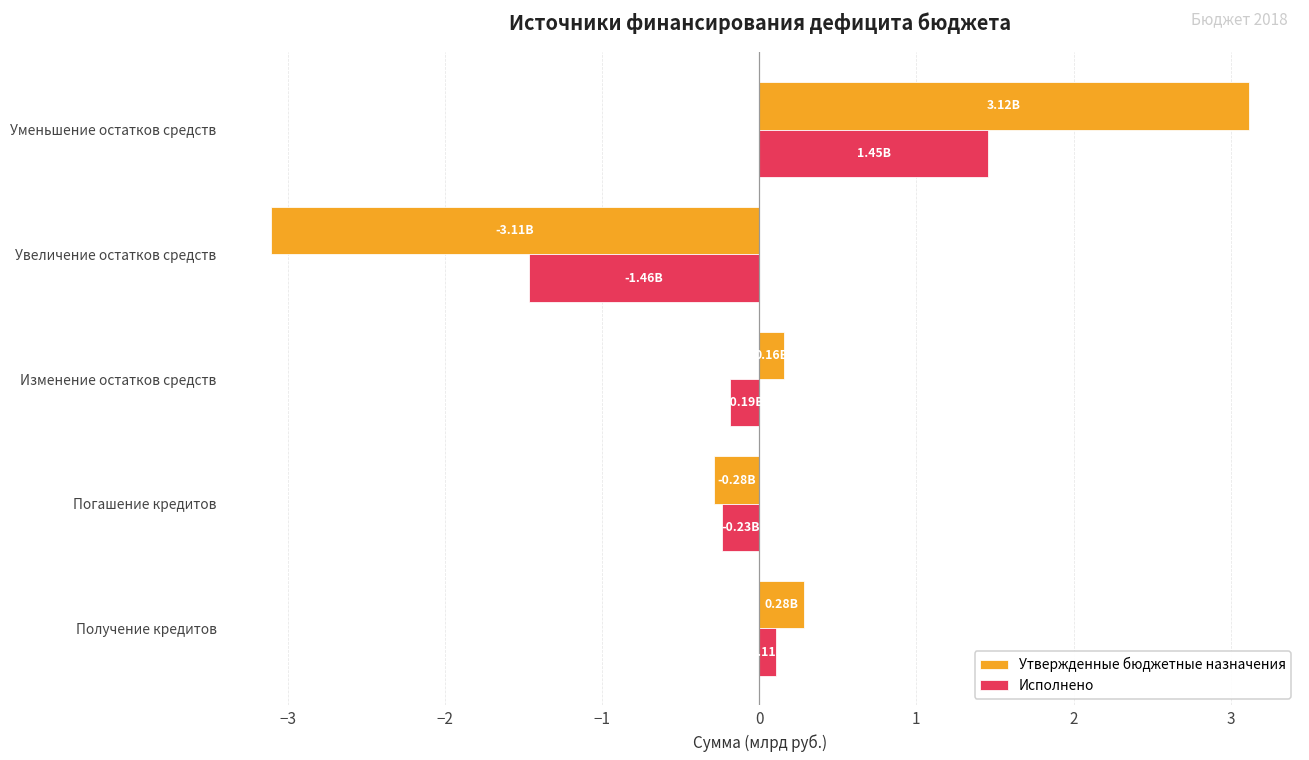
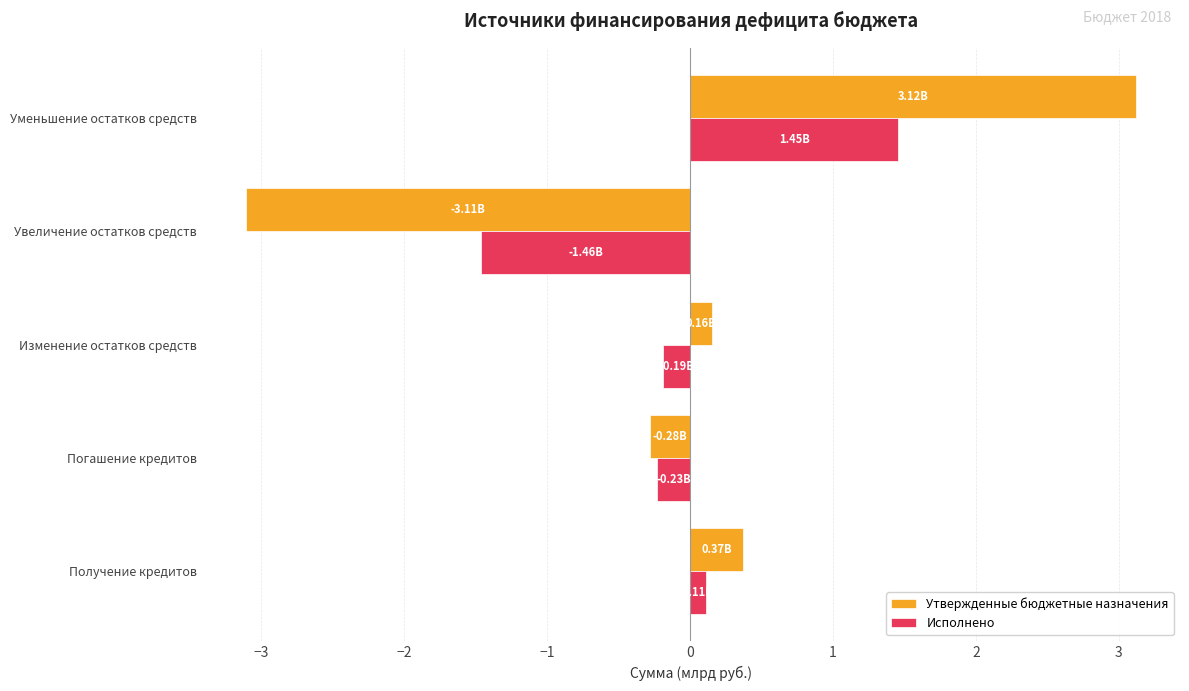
Утвержденные бюджетные назначения, Получение кредитов: 0.28B -> 0.37B
